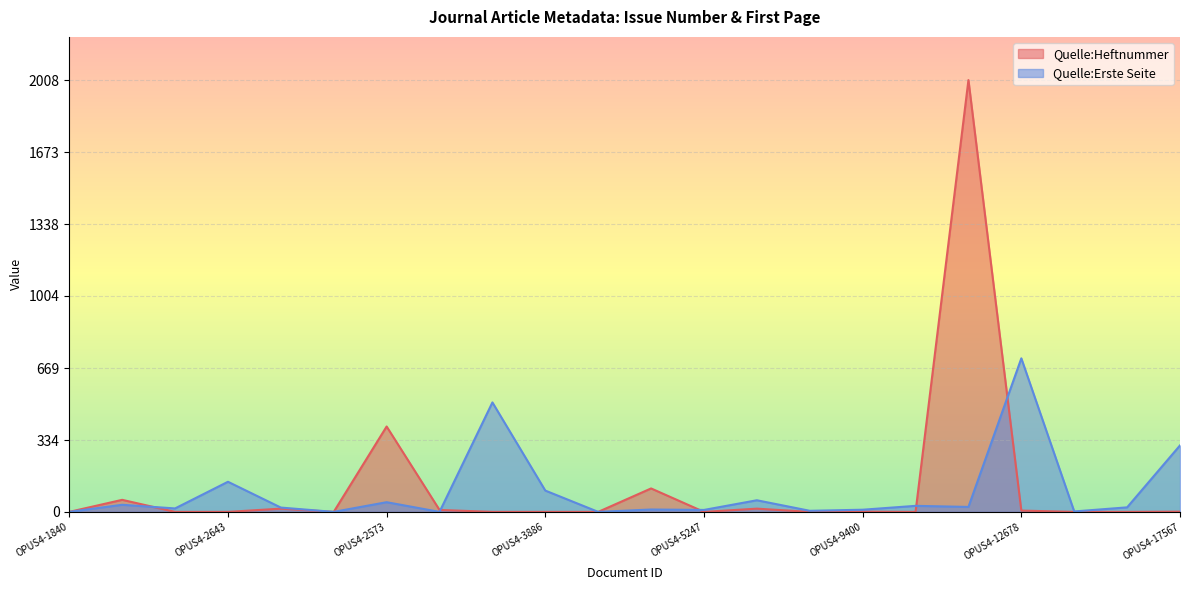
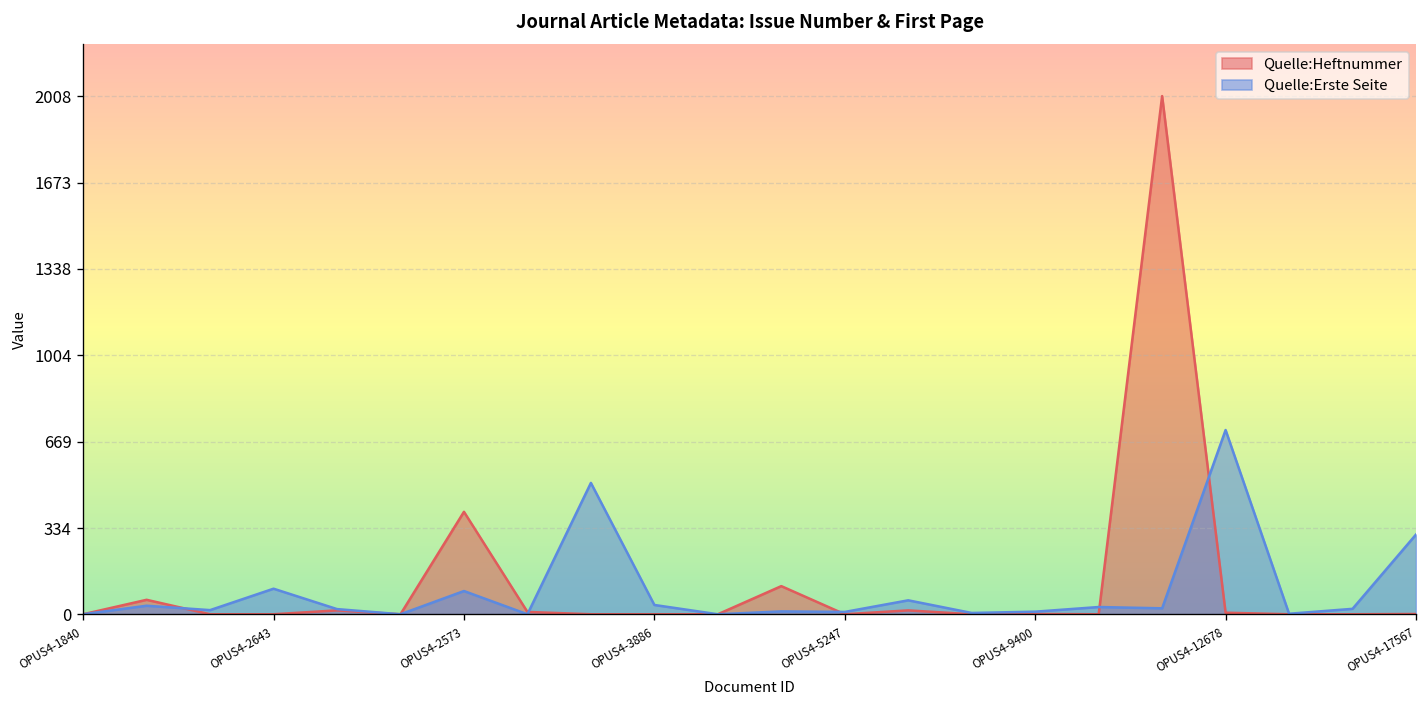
Quelle:Erste Seite, OPUS4-2643: 140 -> 100
Quelle:Erste Seite, OPUS4-2573: 50 -> 90
Quelle:Erste Seite, OPUS4-3886: 100 -> 40
